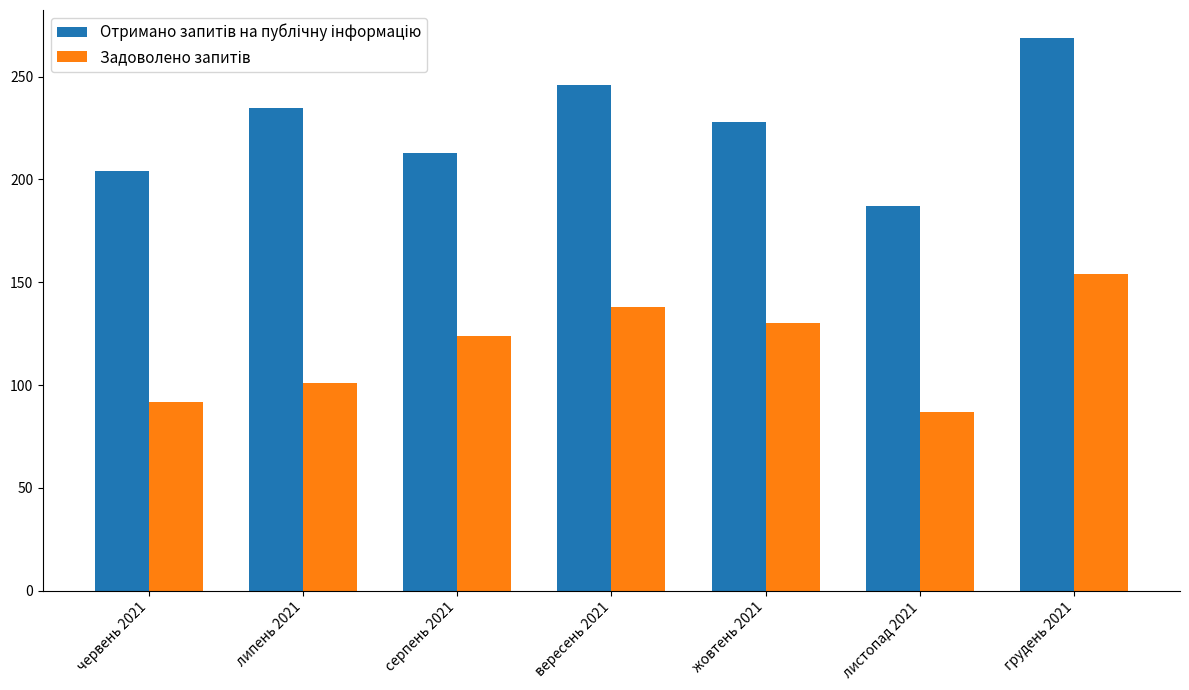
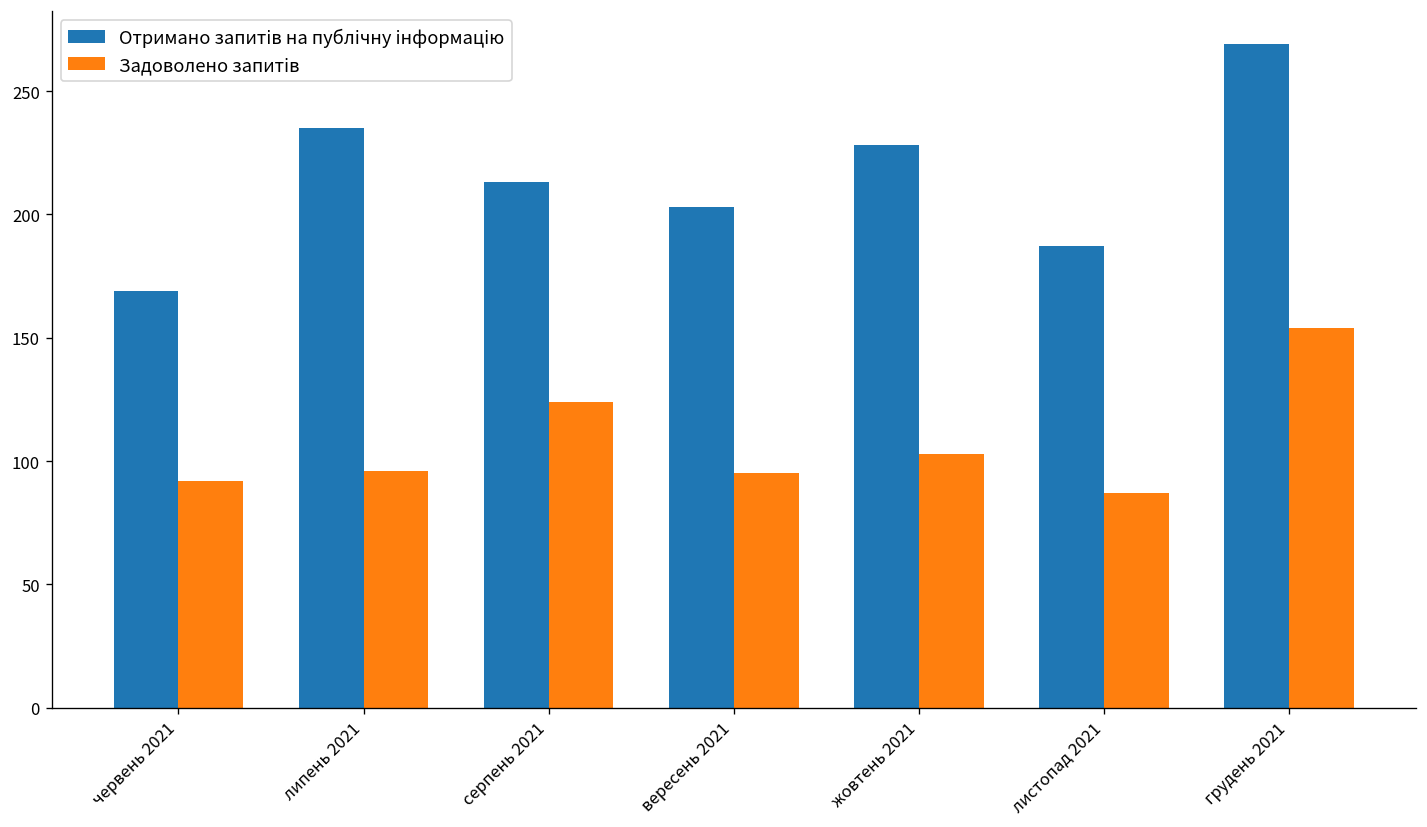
Отримано запитів на публічну інформацію, червень 2021: 204 -> 169
Задоволено запитів, липень 2021: 101 -> 96
Отримано запитів на публічну інформацію, вересень 2021: 246 -> 203
Задоволено запитів, вересень 2021: 138 -> 95
Задоволено запитів, жовтень 2021: 130 -> 103
